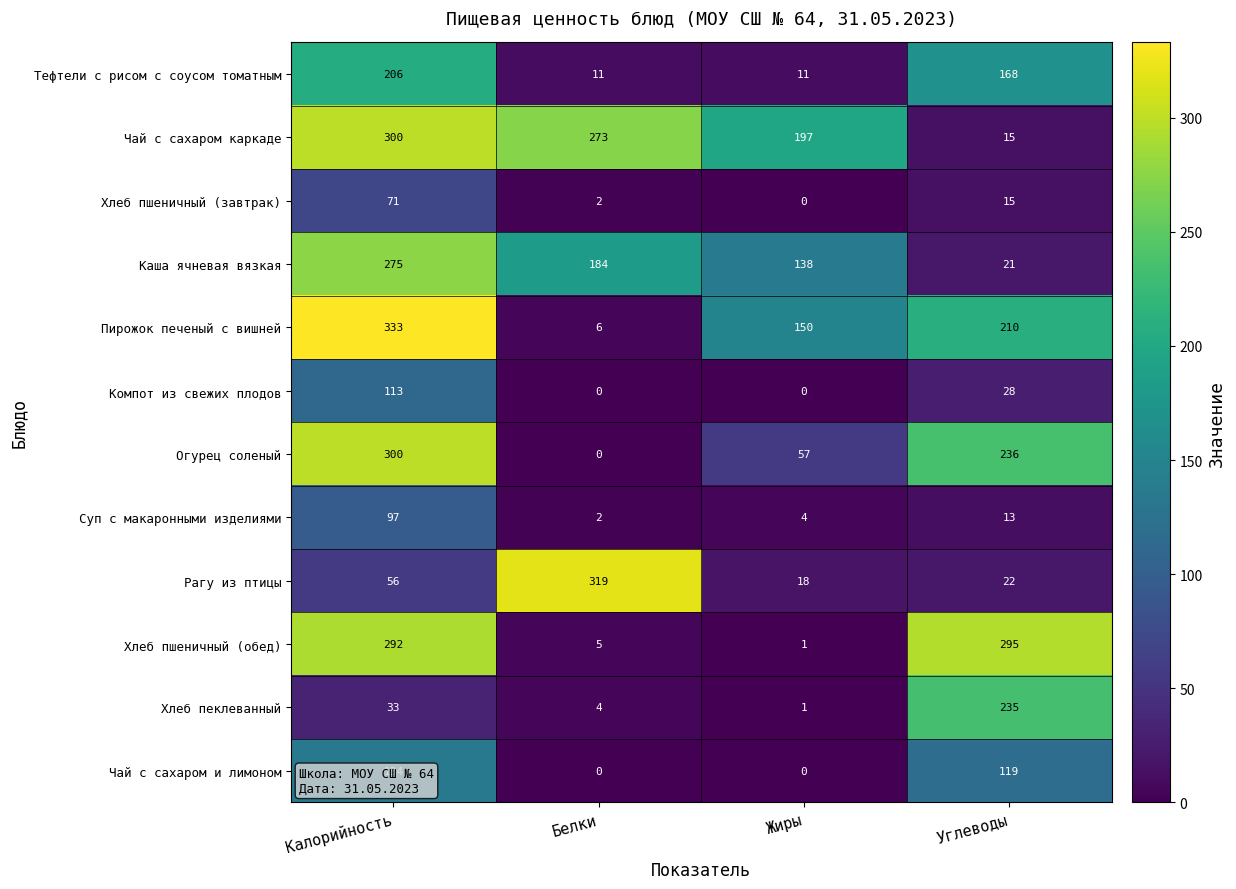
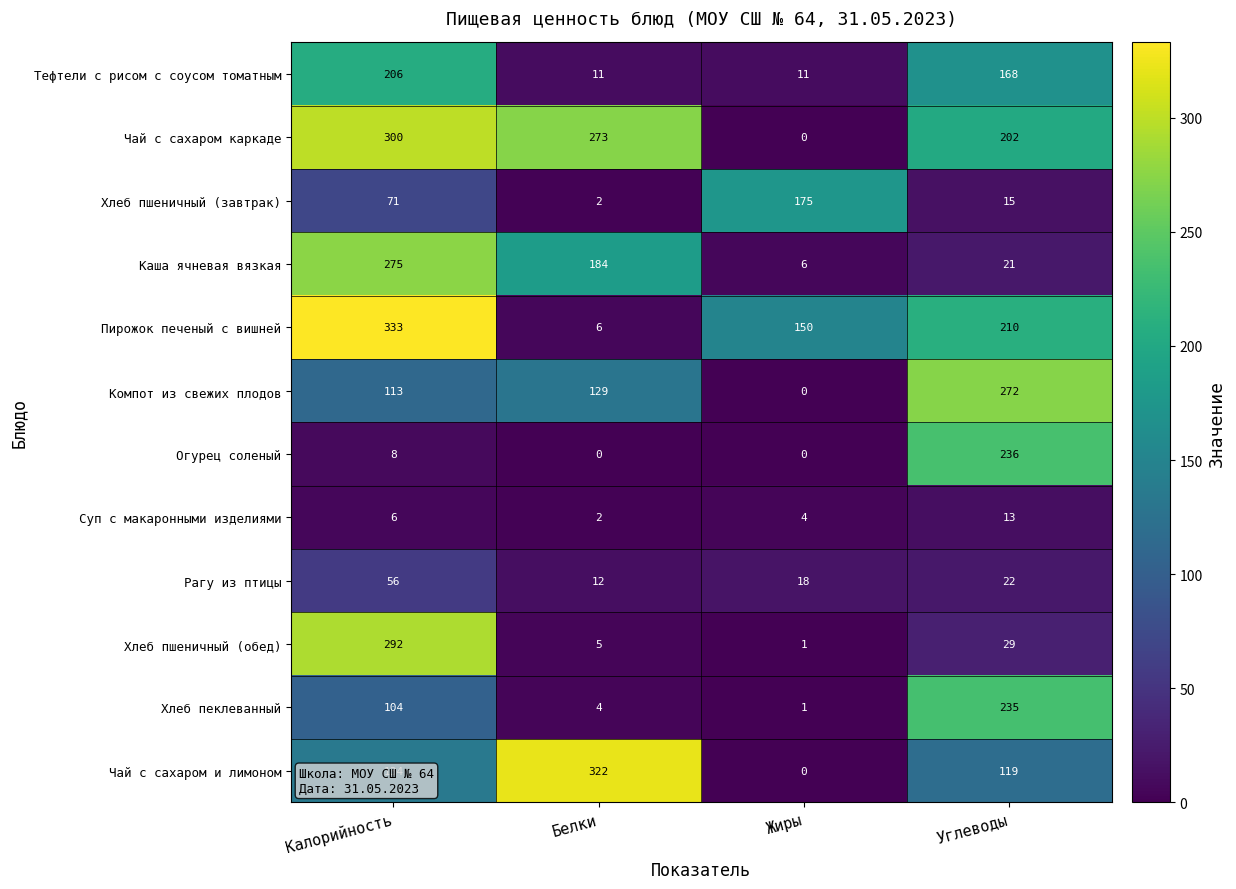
Чай с сахаром каркаде, Жиры: 197 -> 0
Чай с сахаром каркаде, Углеводы: 15 -> 202
Хлеб пшеничный (завтрак), Жиры: 0 -> 175
Каша ячневая вязкая, Жиры: 138 -> 6
Компот из свежих плодов, Белки: 0 -> 129
Компот из свежих плодов, Углеводы: 28 -> 272
Огурец соленый, Калорийность: 300 -> 8
Огурец соленый, Жиры: 57 -> 0
Суп с макаронными изделиями, Калорийность: 97 -> 6
Рагу из птицы, Белки: 319 -> 12
Хлеб пшеничный (обед), Углеводы: 295 -> 29
Хлеб пеклеванный, Калорийность: 33 -> 104
Чай с сахаром и лимоном, Белки: 0 -> 322
